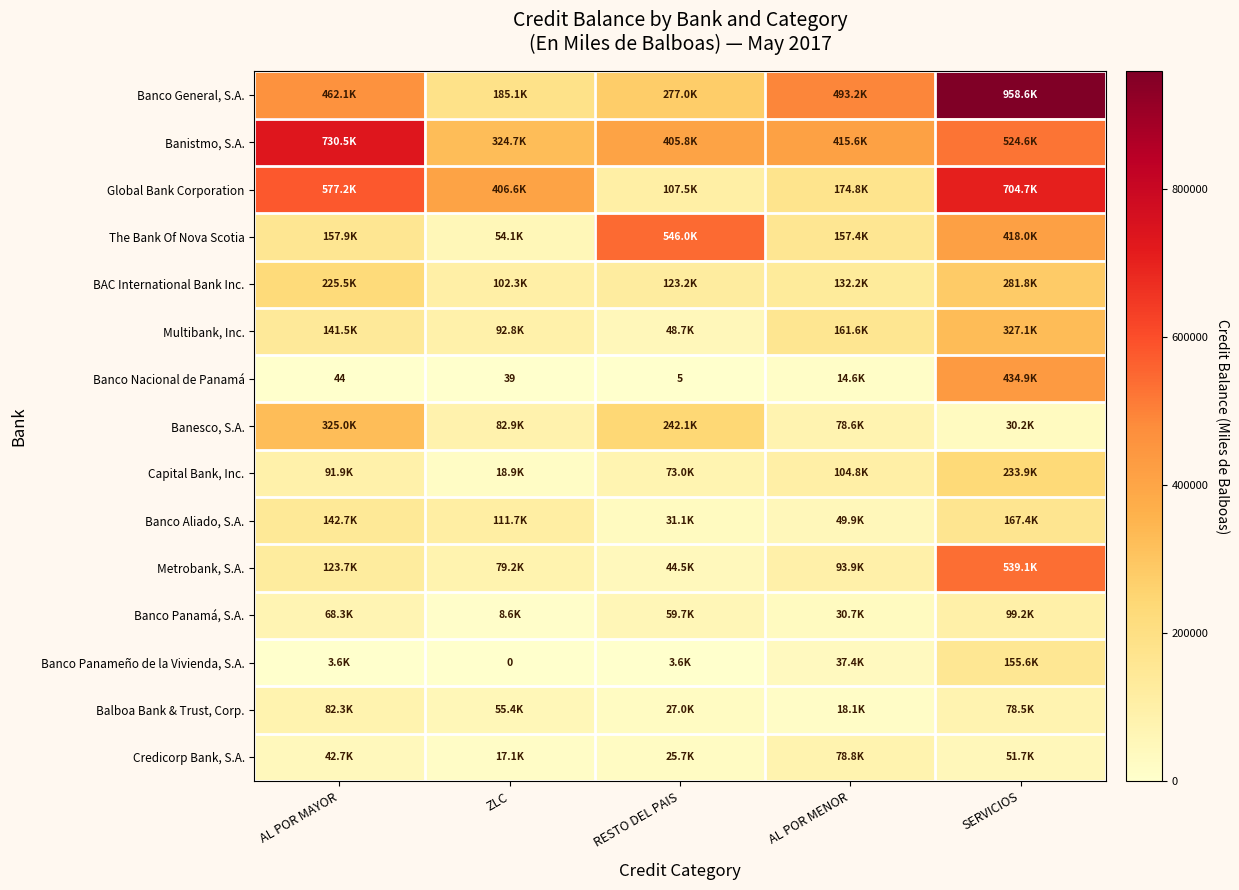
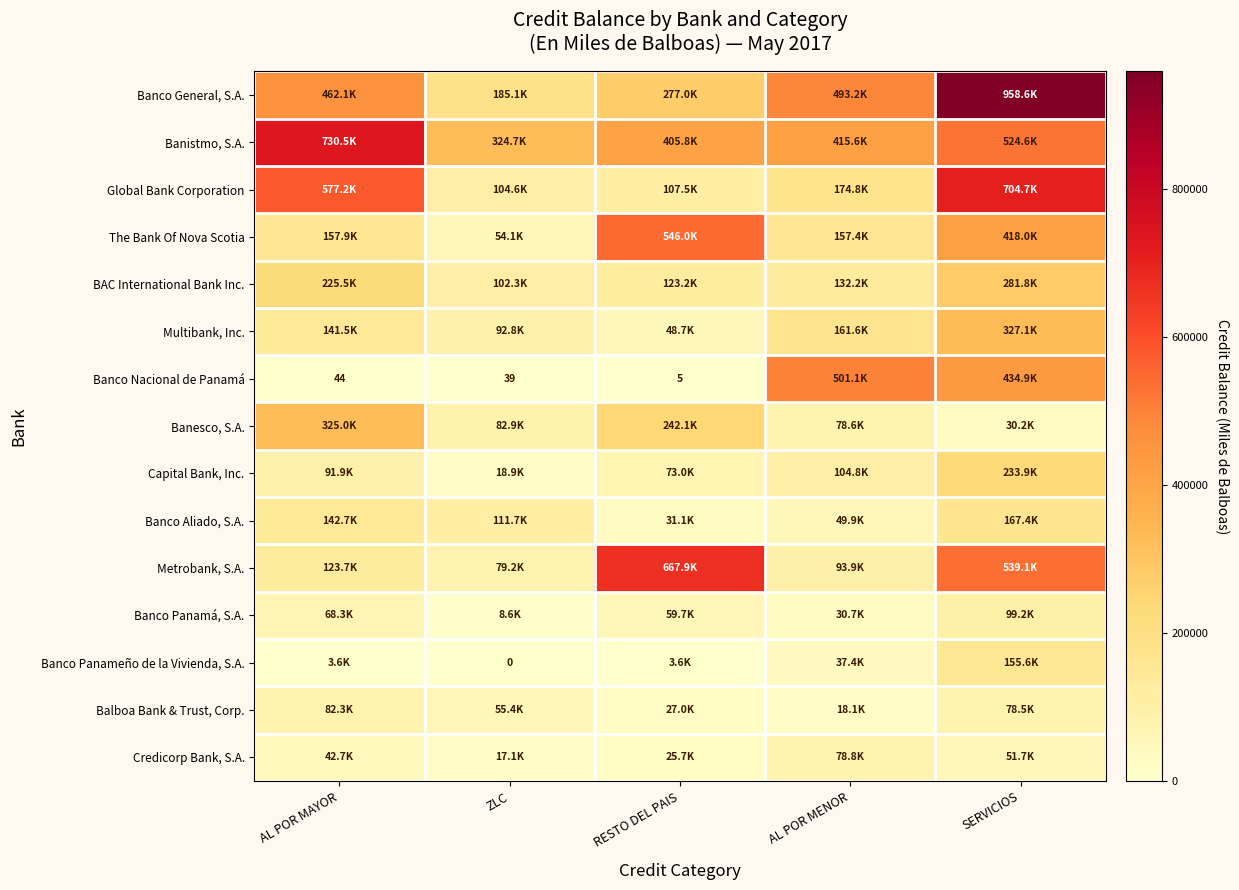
Global Bank Corporation, ZLC: 406.6K -> 104.6K
Banco Nacional de Panamá, AL POR MENOR: 14.6K -> 501.1K
Metrobank, S.A., RESTO DEL PAIS: 44.5K -> 667.9K
